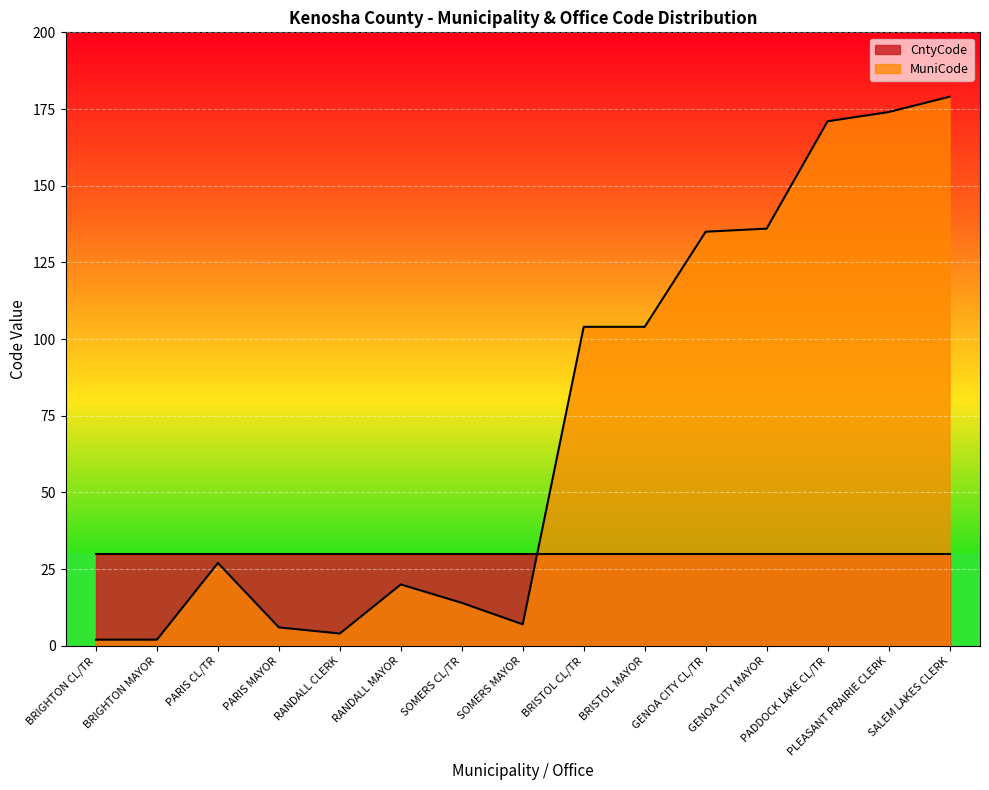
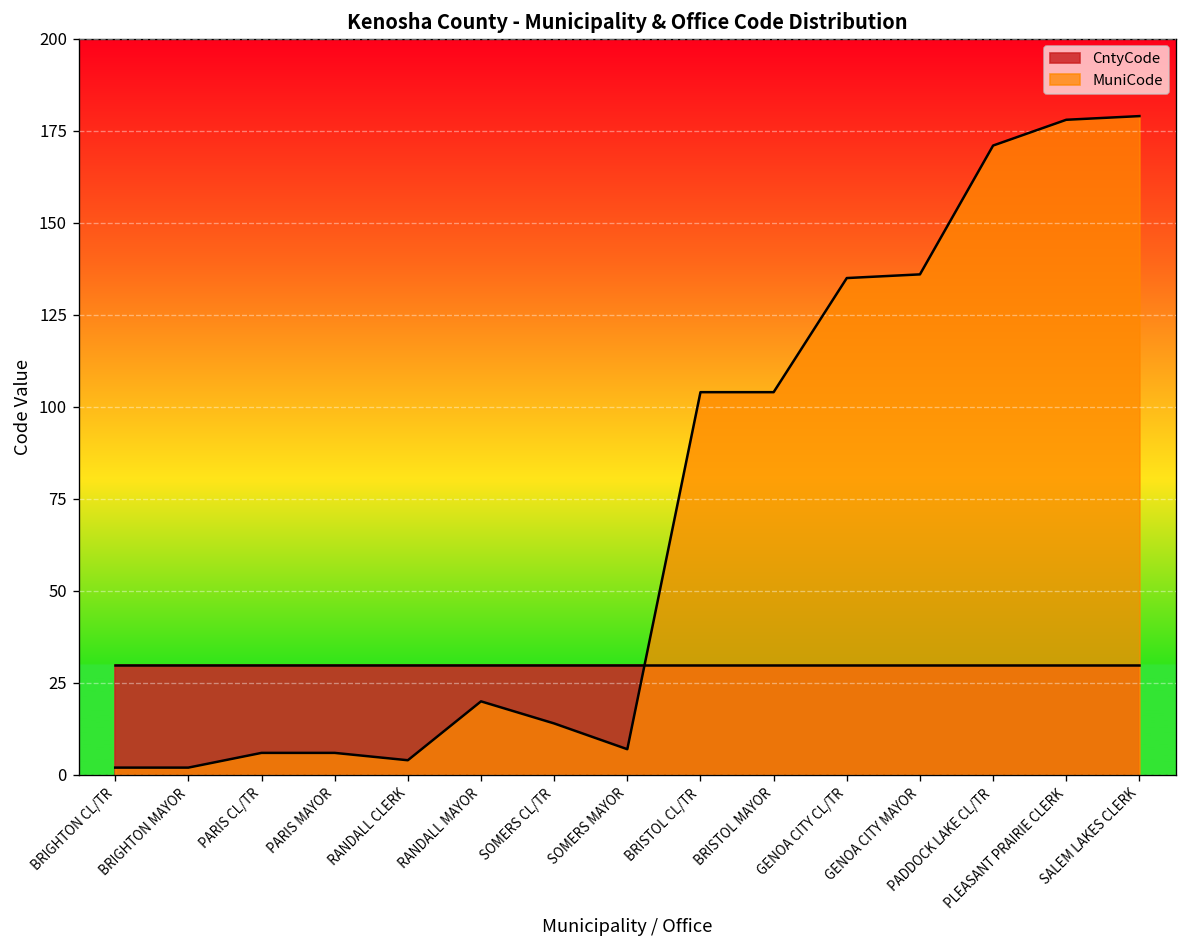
MuniCode, PARIS CL/TR: 27 -> 6
MuniCode, PLEASANT PRAIRIE CLERK: 174 -> 178
